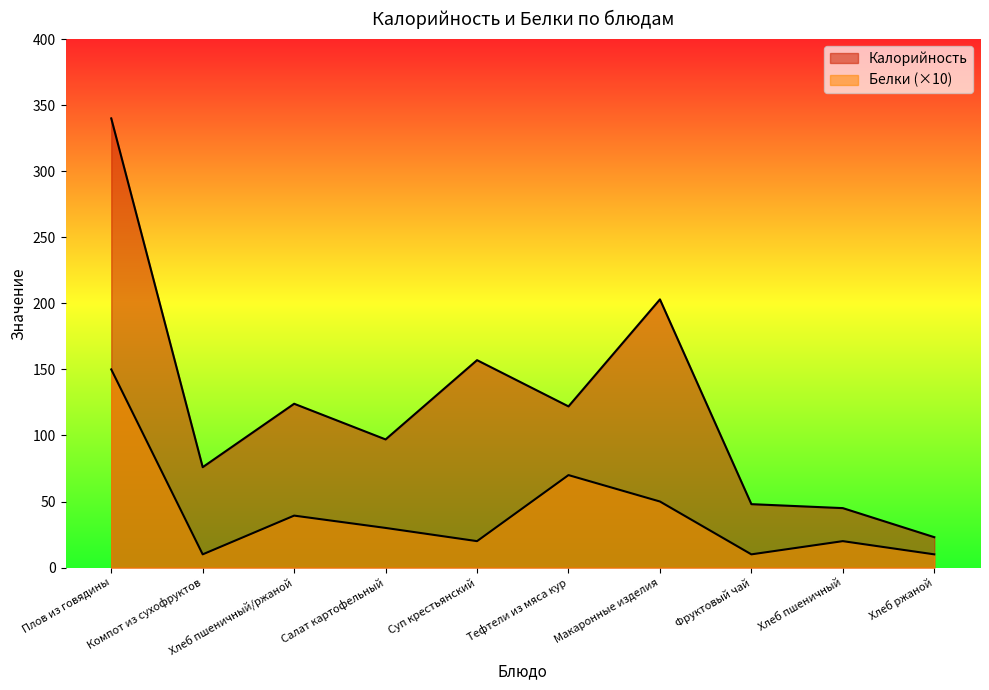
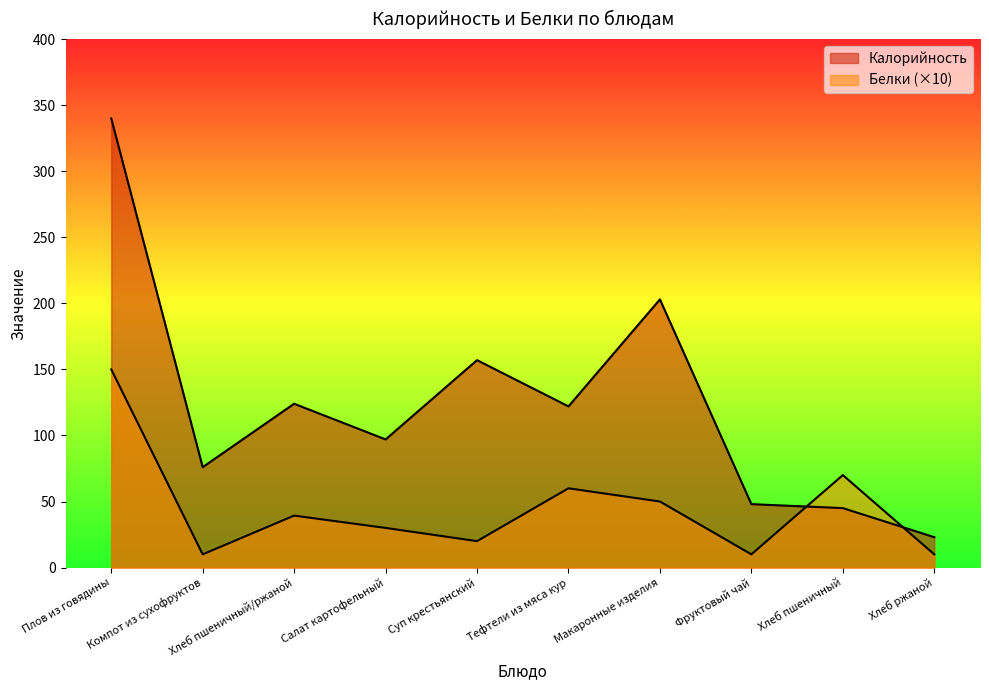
Белки (×10), Тефтели из мяса кур: 70 -> 60
Белки (×10), Хлеб пшеничный: 20 -> 70
